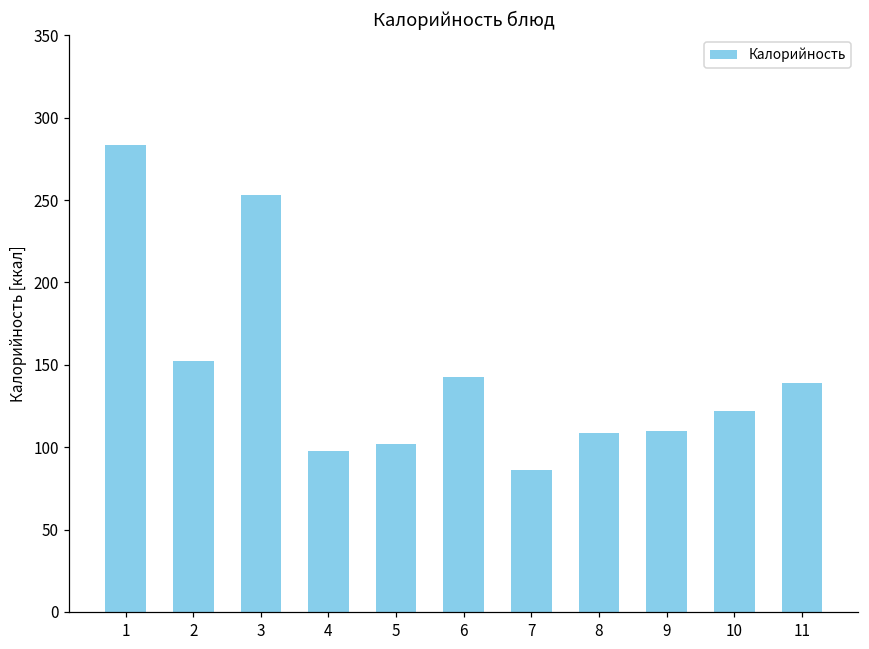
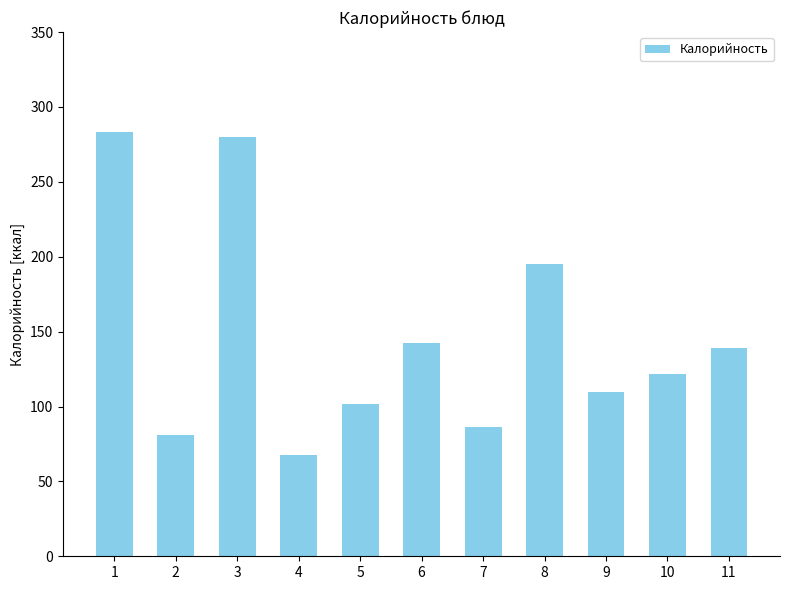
2: 152 -> 81
3: 253 -> 280
4: 98 -> 68
8: 109 -> 195
